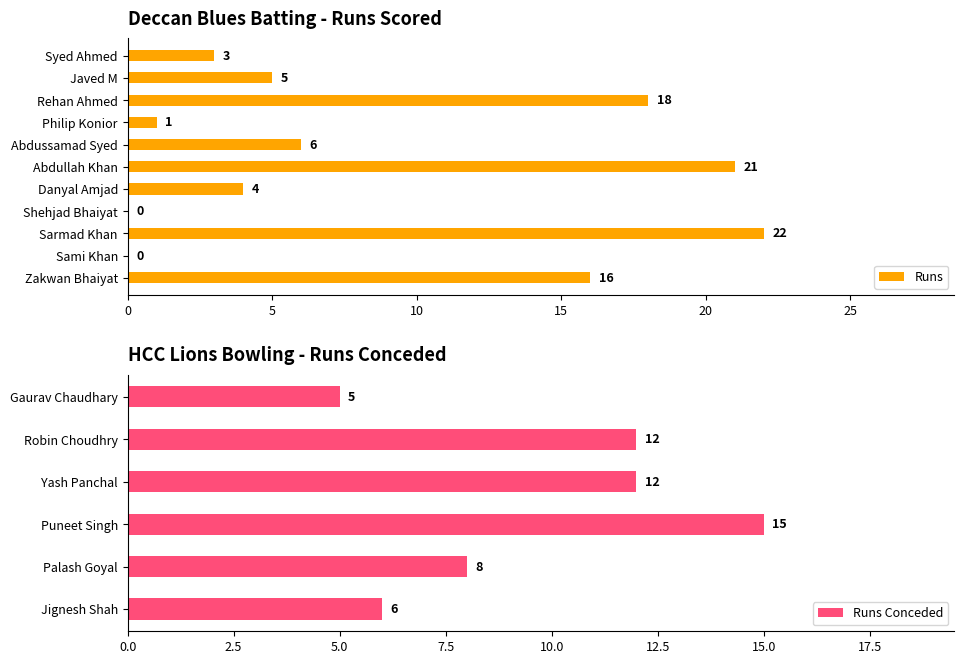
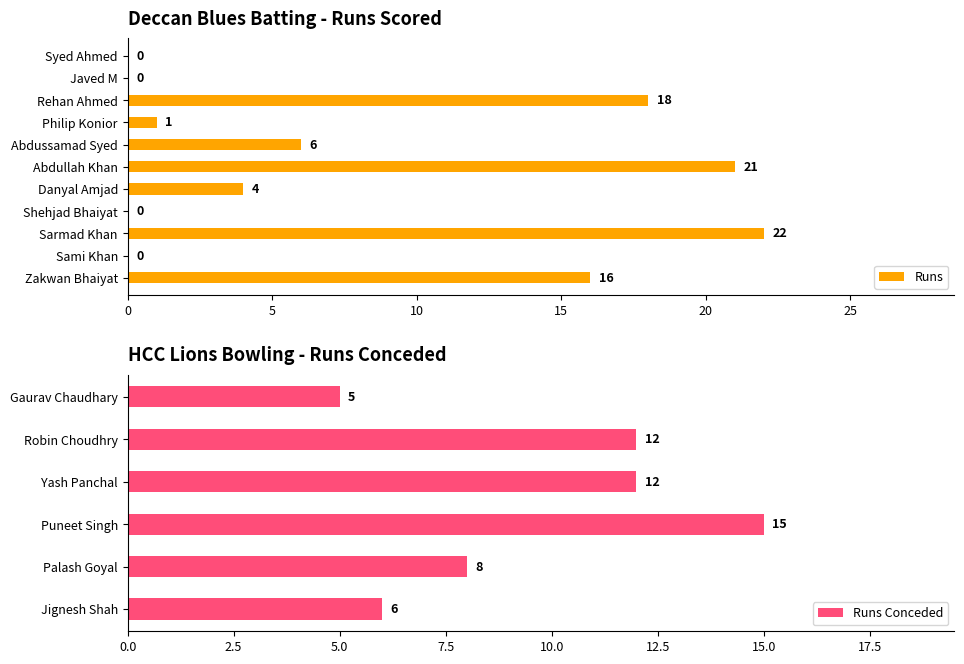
Deccan Blues Batting - Runs Scored, Syed Ahmed: 3 -> 0
Deccan Blues Batting - Runs Scored, Javed M: 5 -> 0
